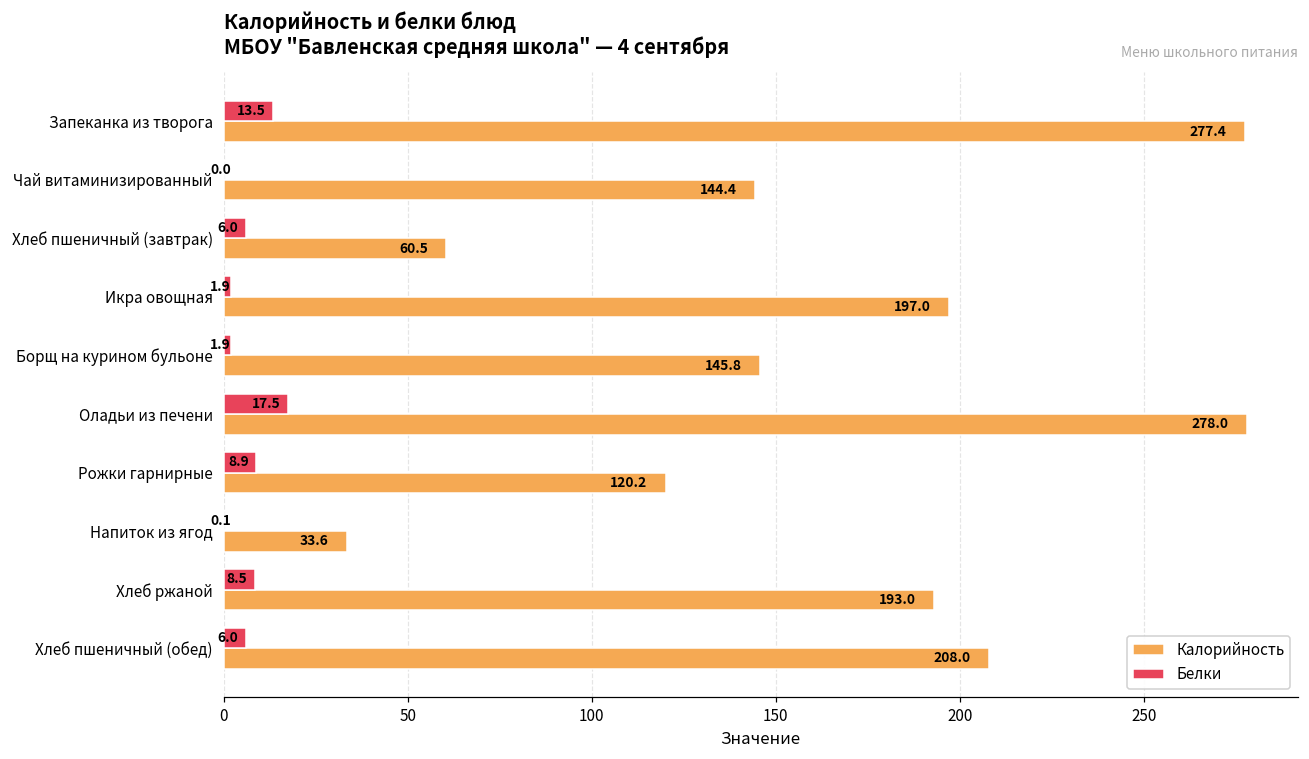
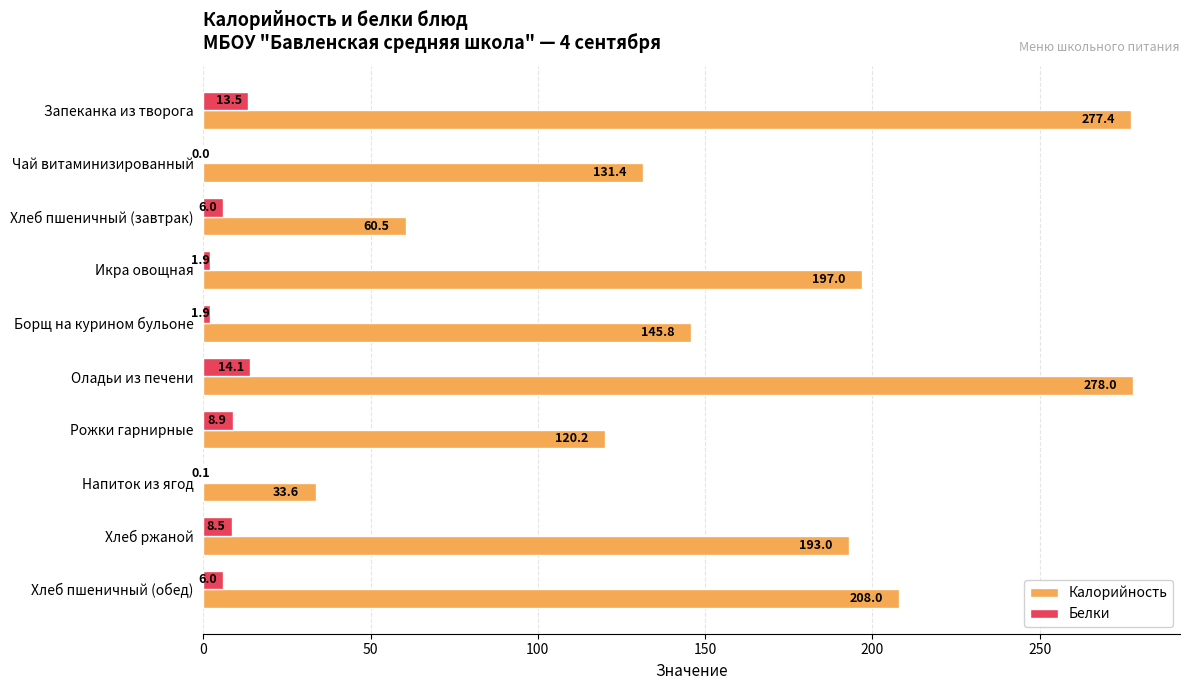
Калорийность, Чай витаминизированный: 144.4 -> 131.4
Белки, Оладьи из печени: 17.5 -> 14.1
